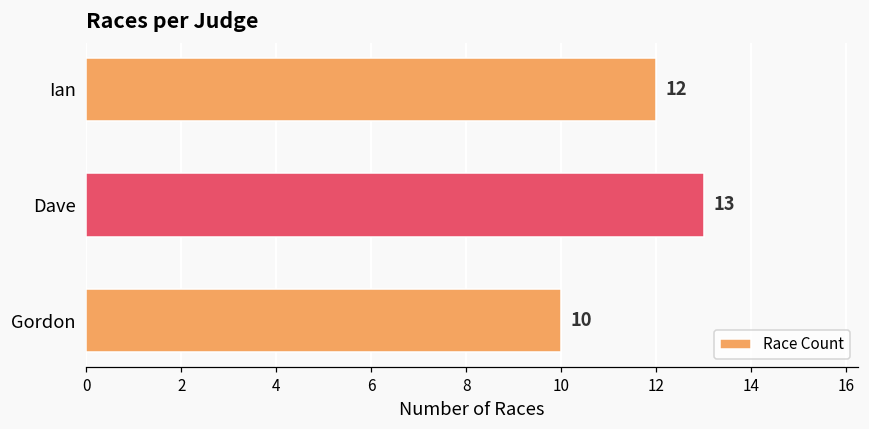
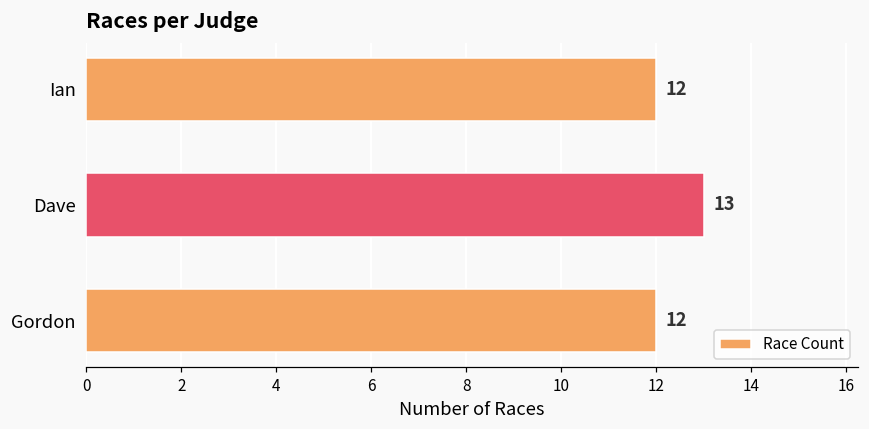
Gordon: 10 -> 12
